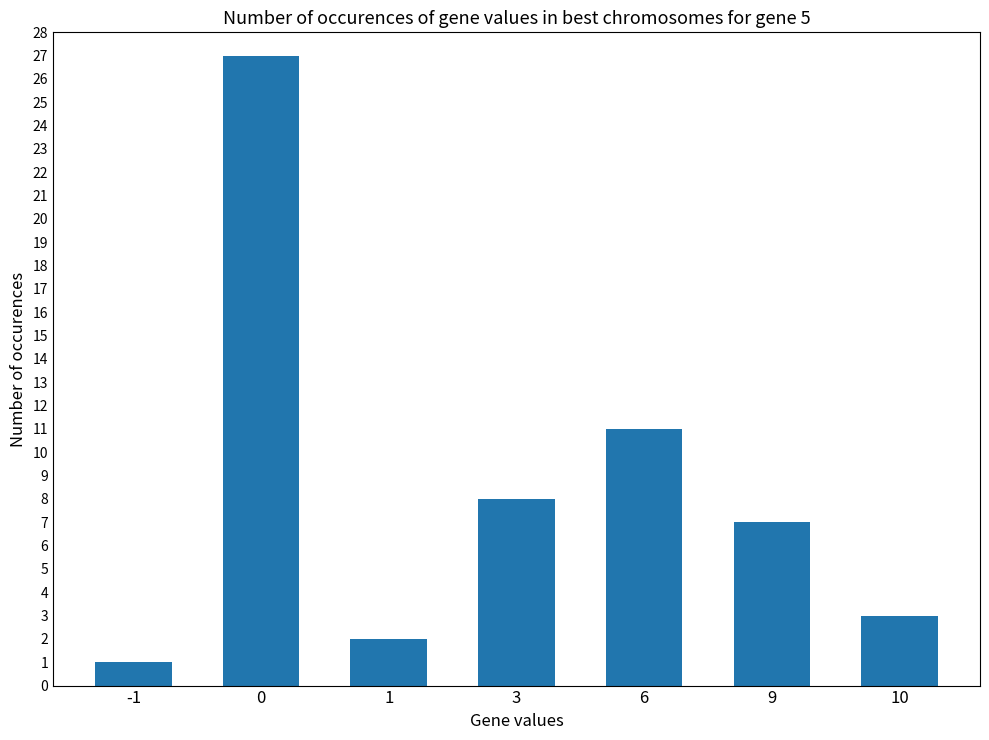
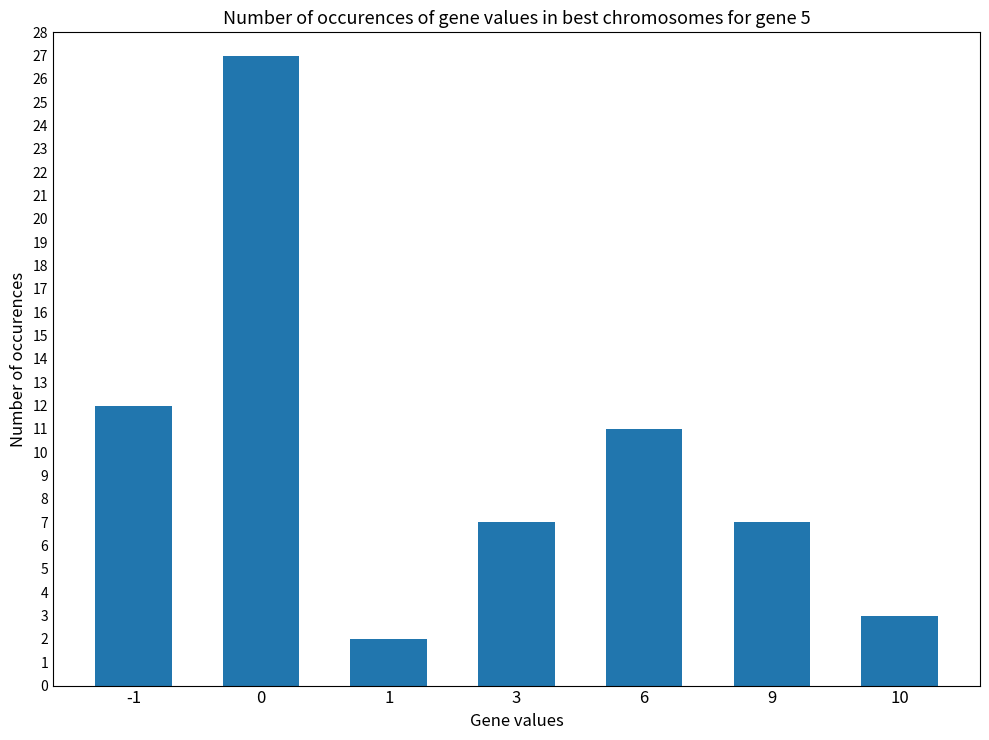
-1: 1 -> 12
3: 8 -> 7
